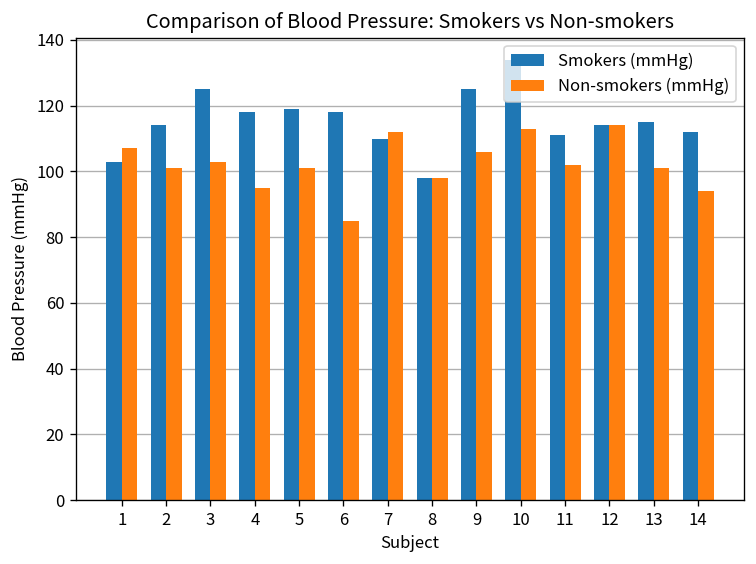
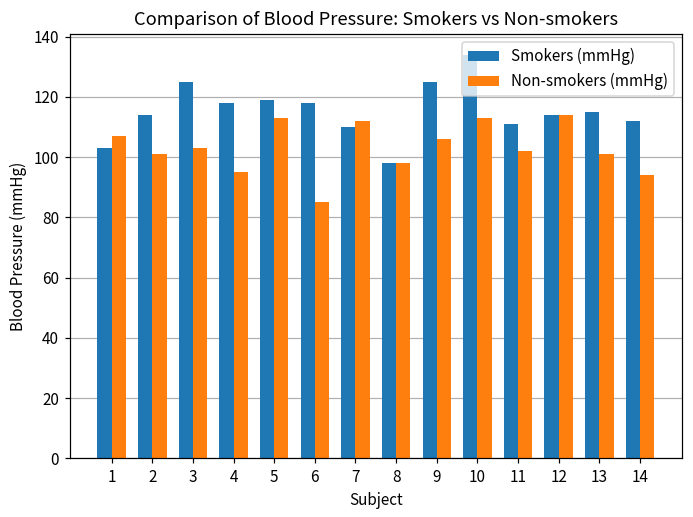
Non-smokers (mmHg), 5: 101 -> 113
